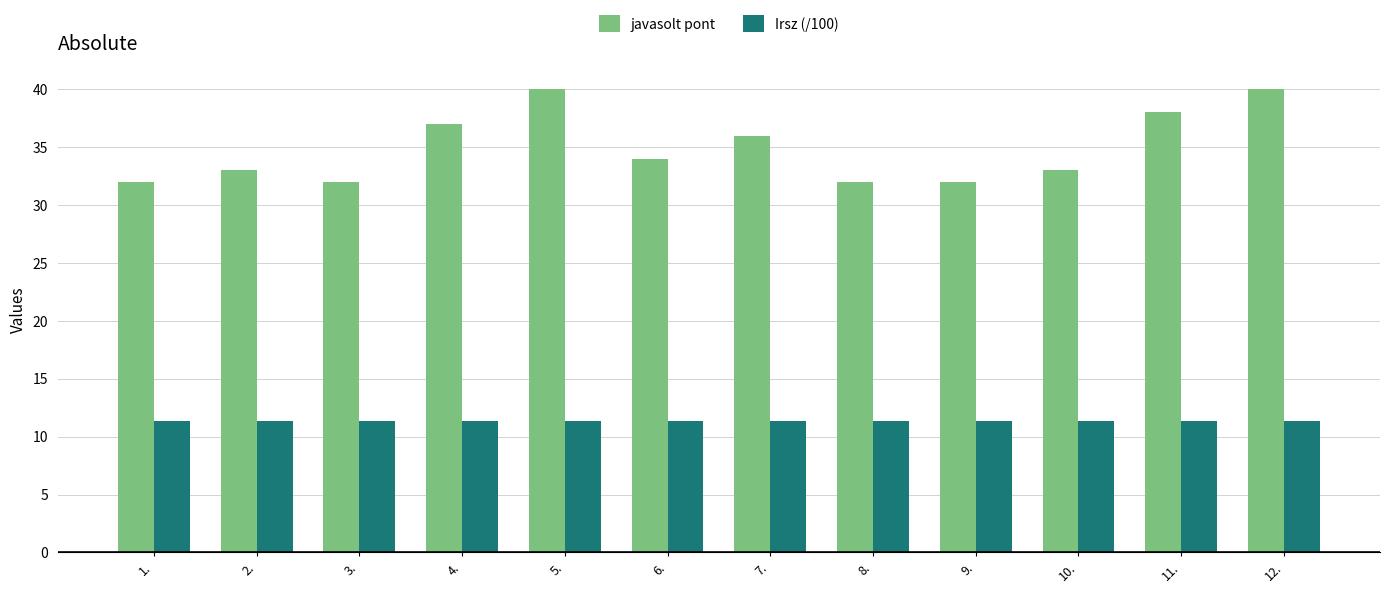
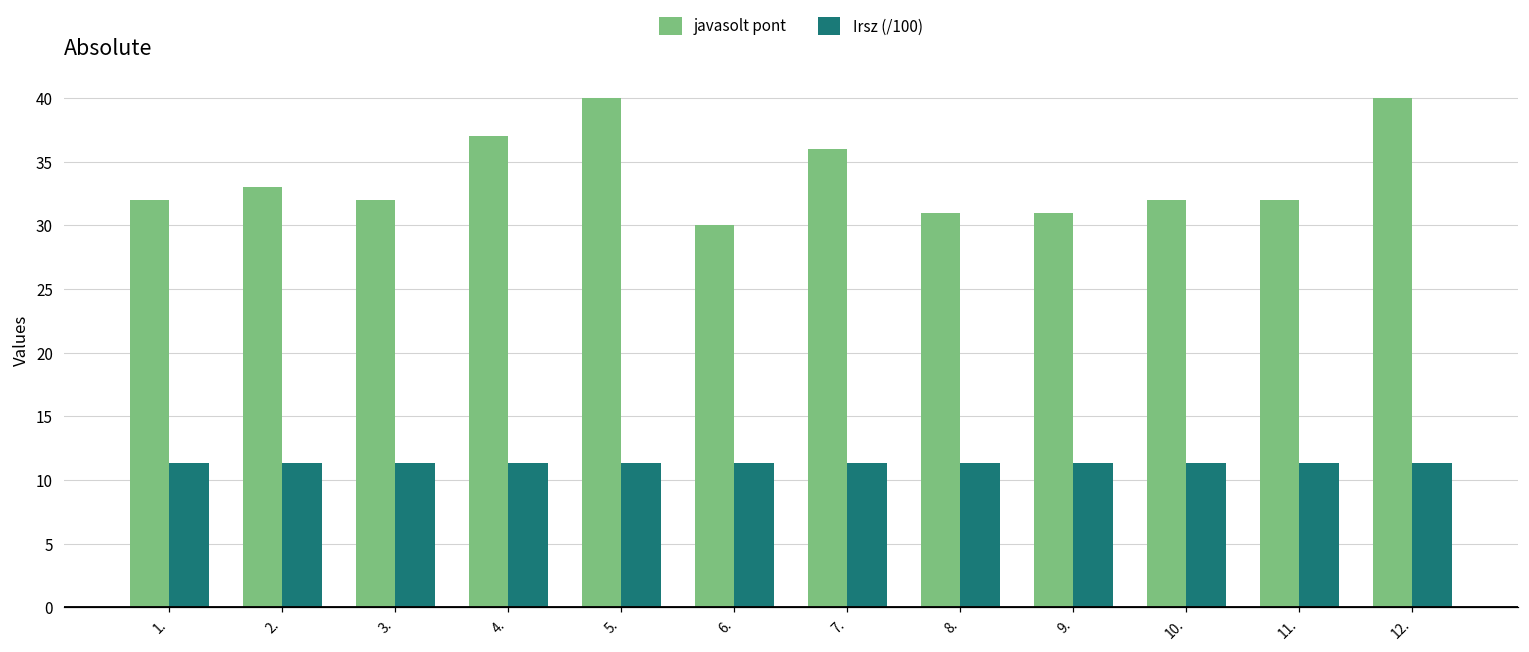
javasolt pont, 6.: 34 -> 30
javasolt pont, 8.: 32 -> 31
javasolt pont, 9.: 32 -> 31
javasolt pont, 10.: 33 -> 32
javasolt pont, 11.: 38 -> 32
